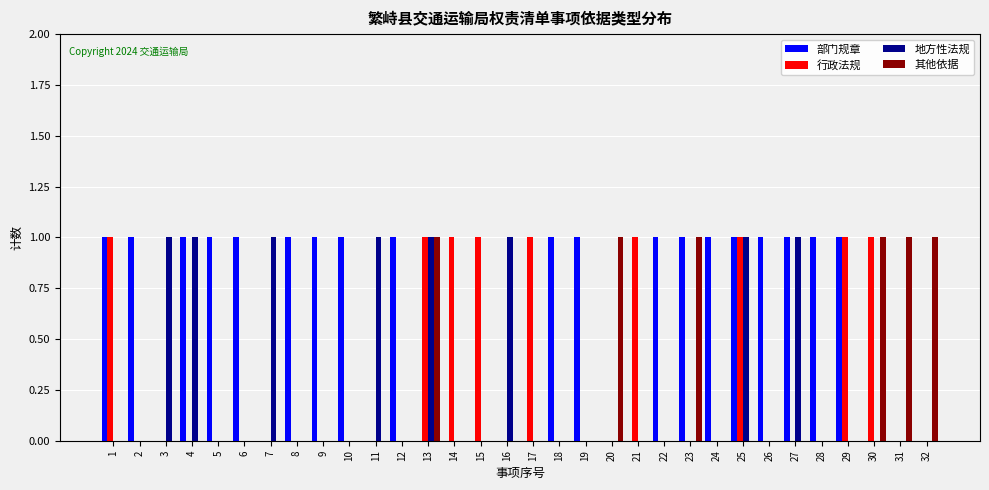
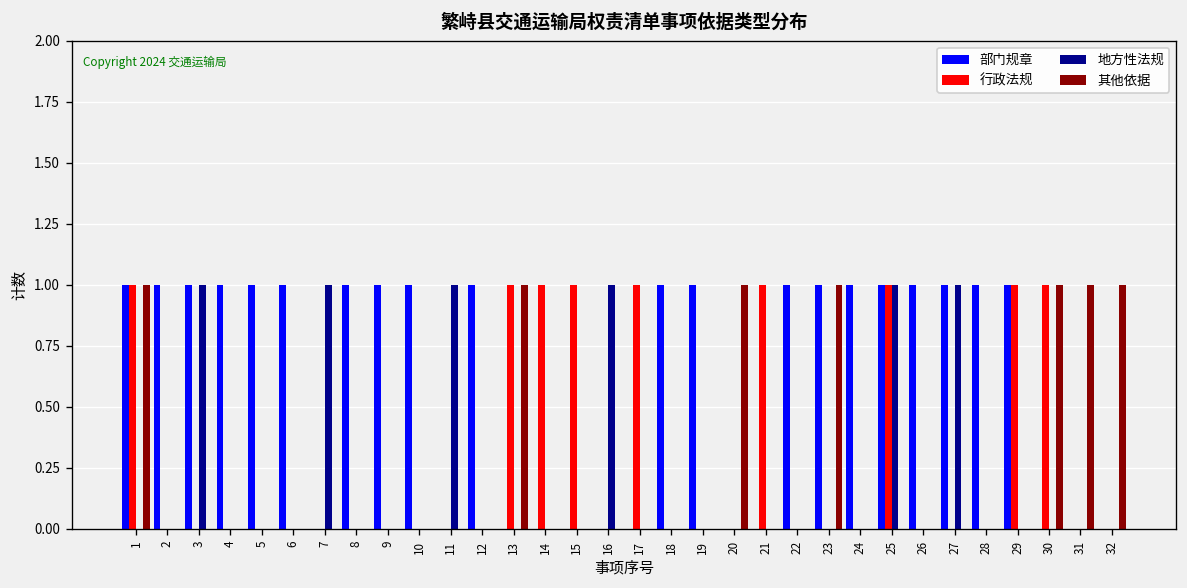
其他依据, 1: 0 -> 1
部门规章, 3: 0 -> 1
地方性法规, 4: 1 -> 0
地方性法规, 13: 1 -> 0
